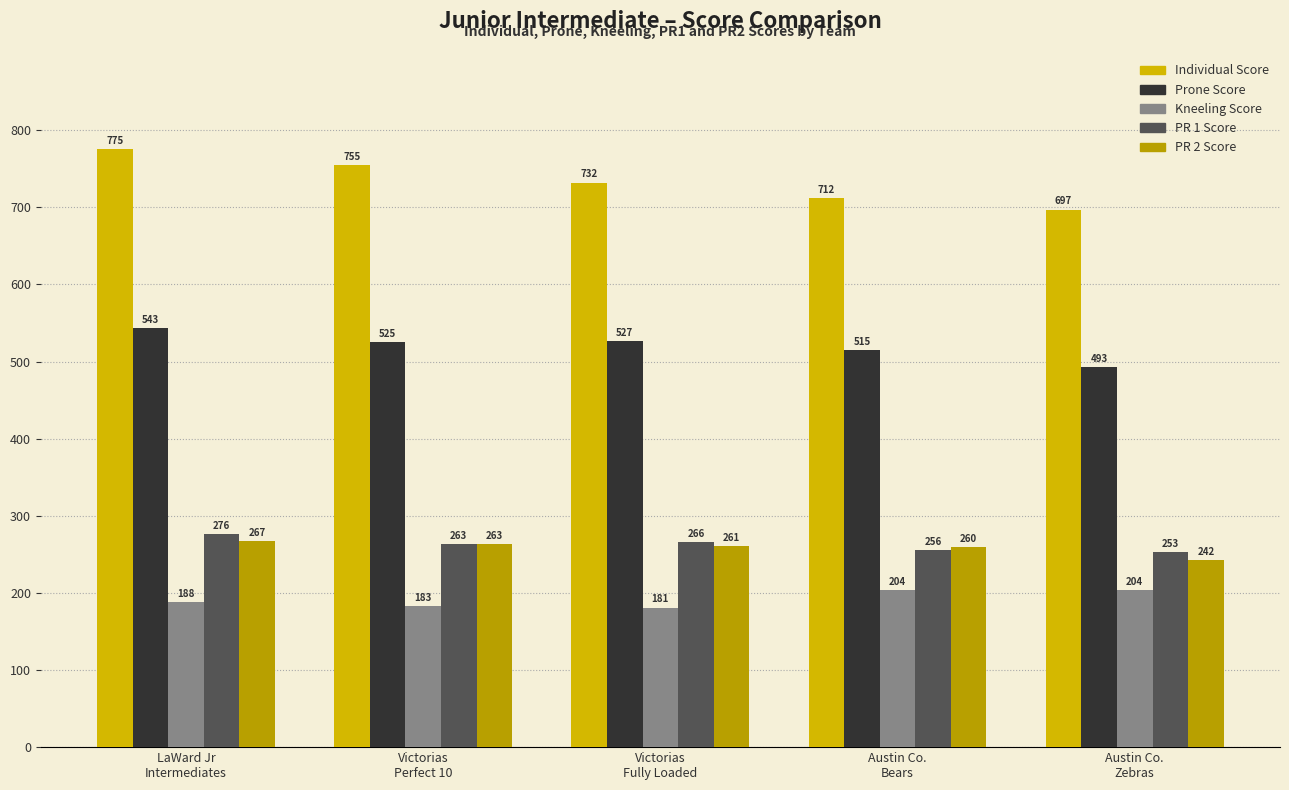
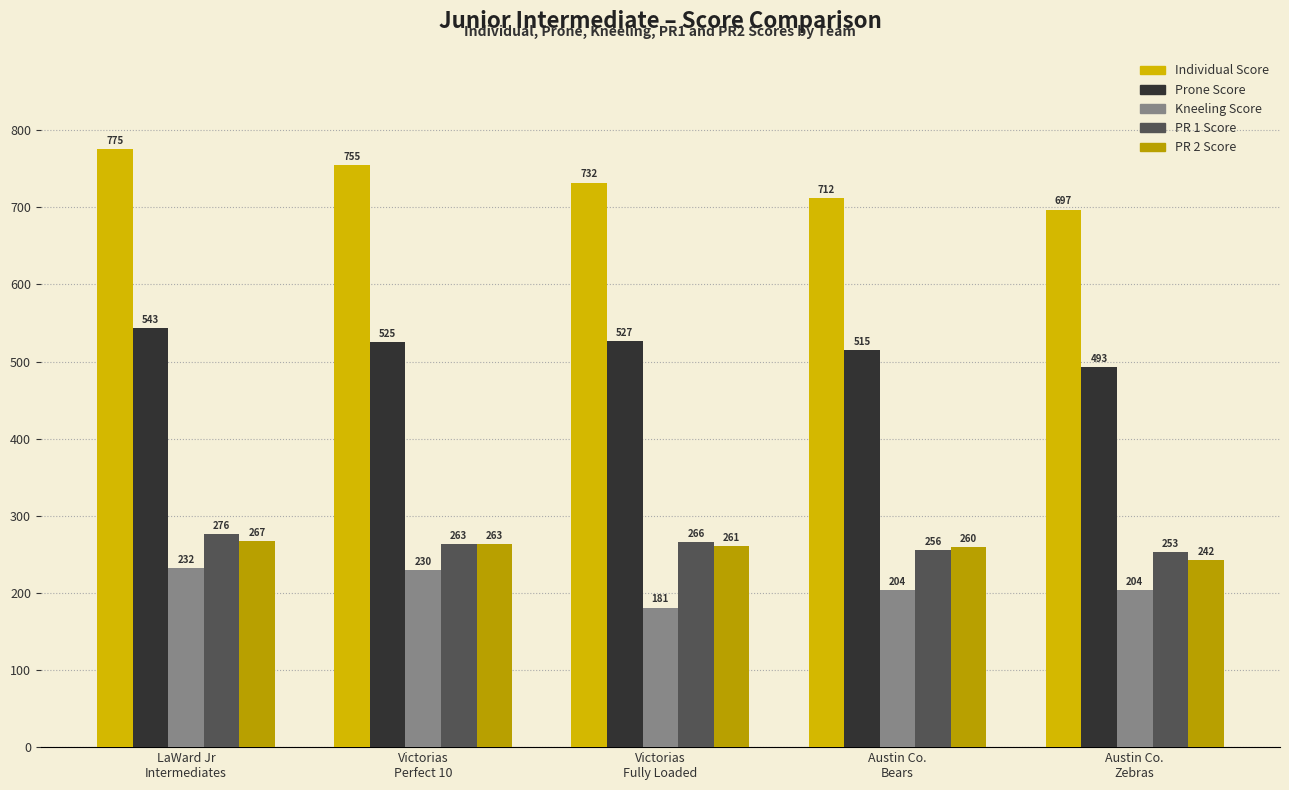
Kneeling Score, LaWard Jr Intermediates: 188 -> 232
Kneeling Score, Victorias Perfect 10: 183 -> 230
